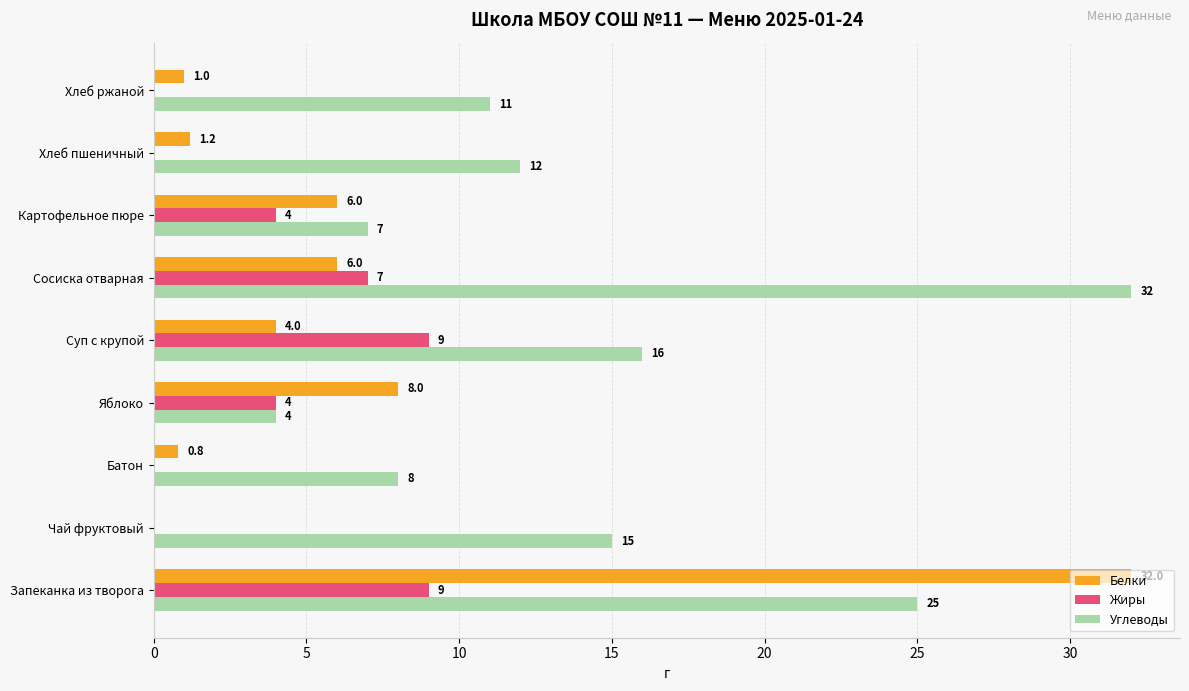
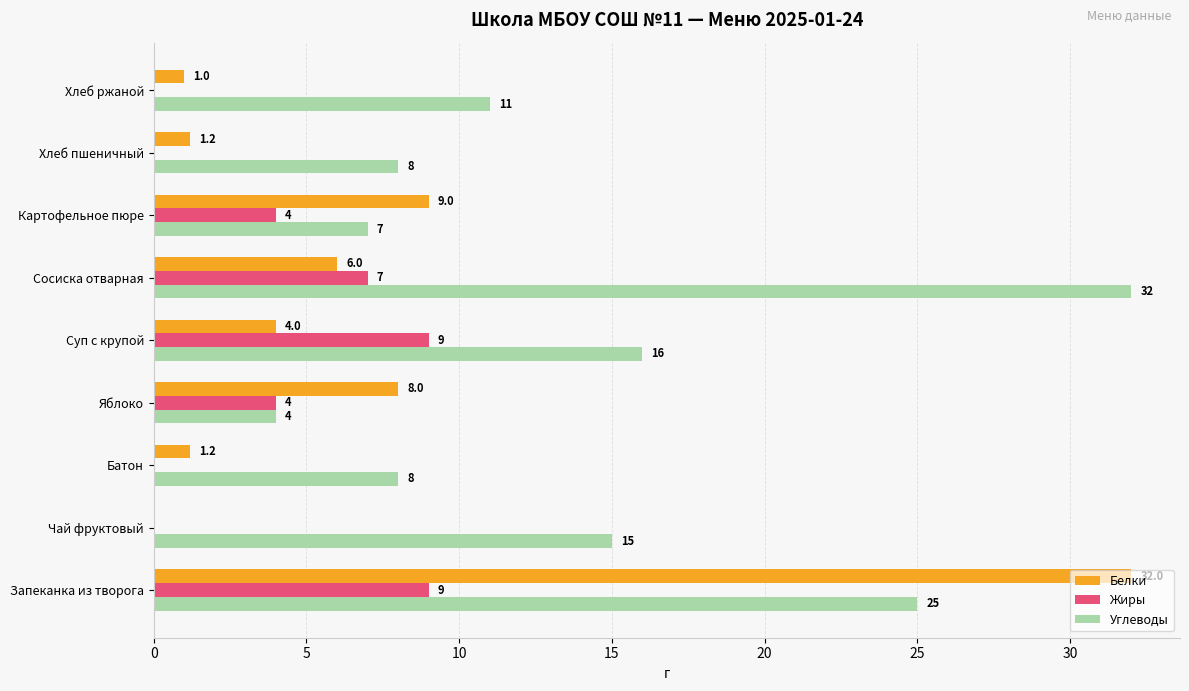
Углеводы, Хлеб пшеничный: 12 -> 8
Белки, Картофельное пюре: 6.0 -> 9.0
Белки, Батон: 0.8 -> 1.2
